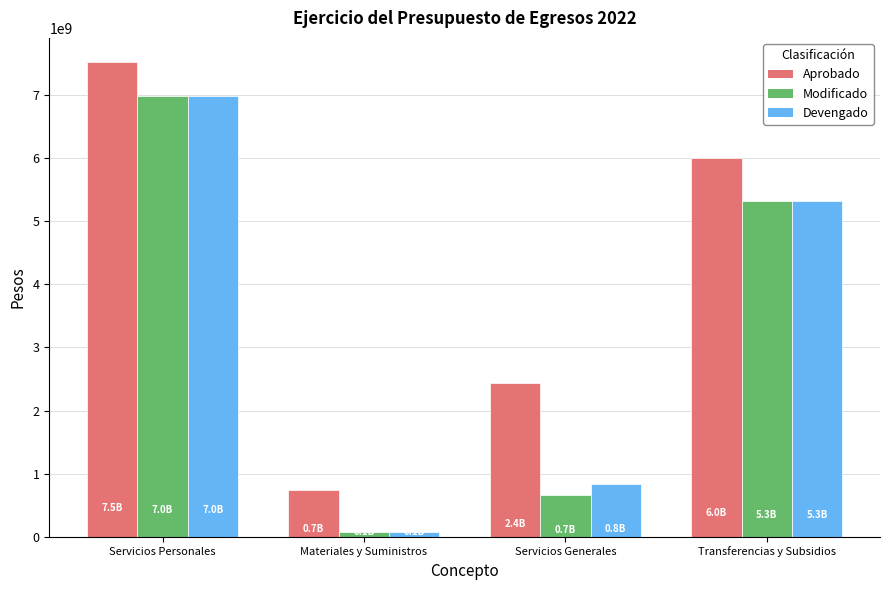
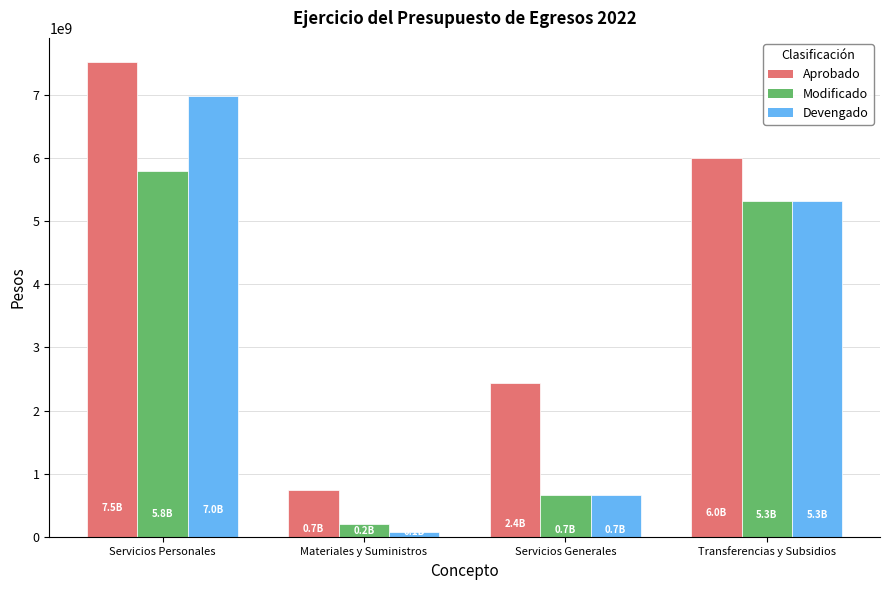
Modificado, Servicios Personales: 7.0B -> 5.8B
Modificado, Materiales y Suministros: 100000000 -> 200000000
Devengado, Servicios Generales: 0.8B -> 0.7B
